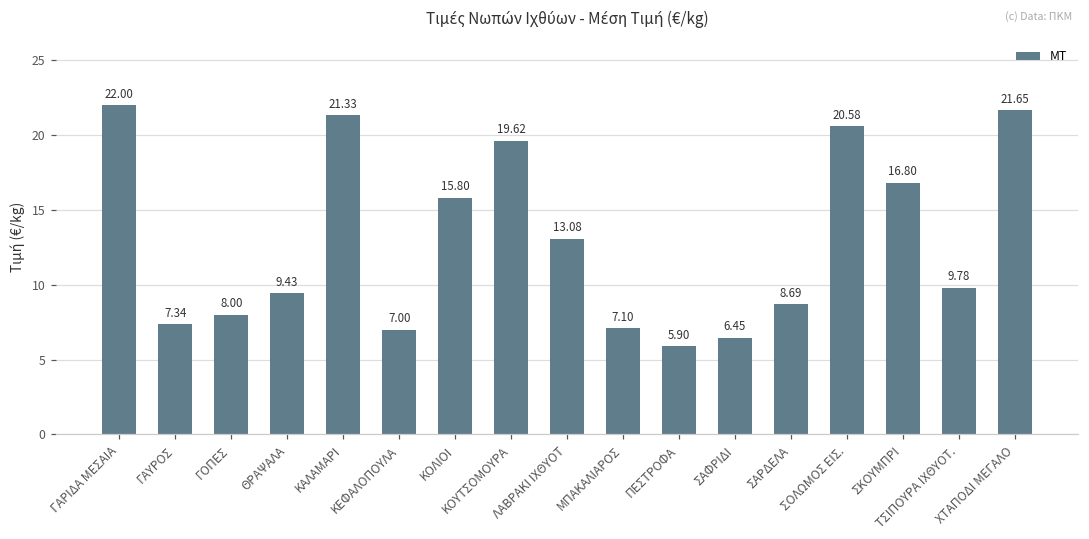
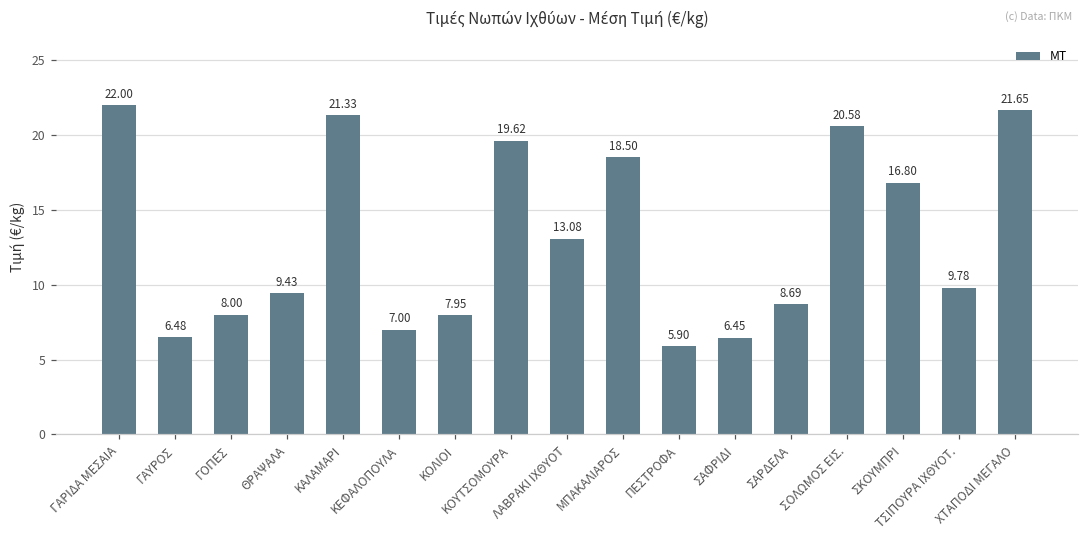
ΓΑΥΡΟΣ: 7.34 -> 6.48
ΚΟΛΙΟΙ: 15.80 -> 7.95
ΜΠΑΚΑΛΙΑΡΟΣ: 7.10 -> 18.50
